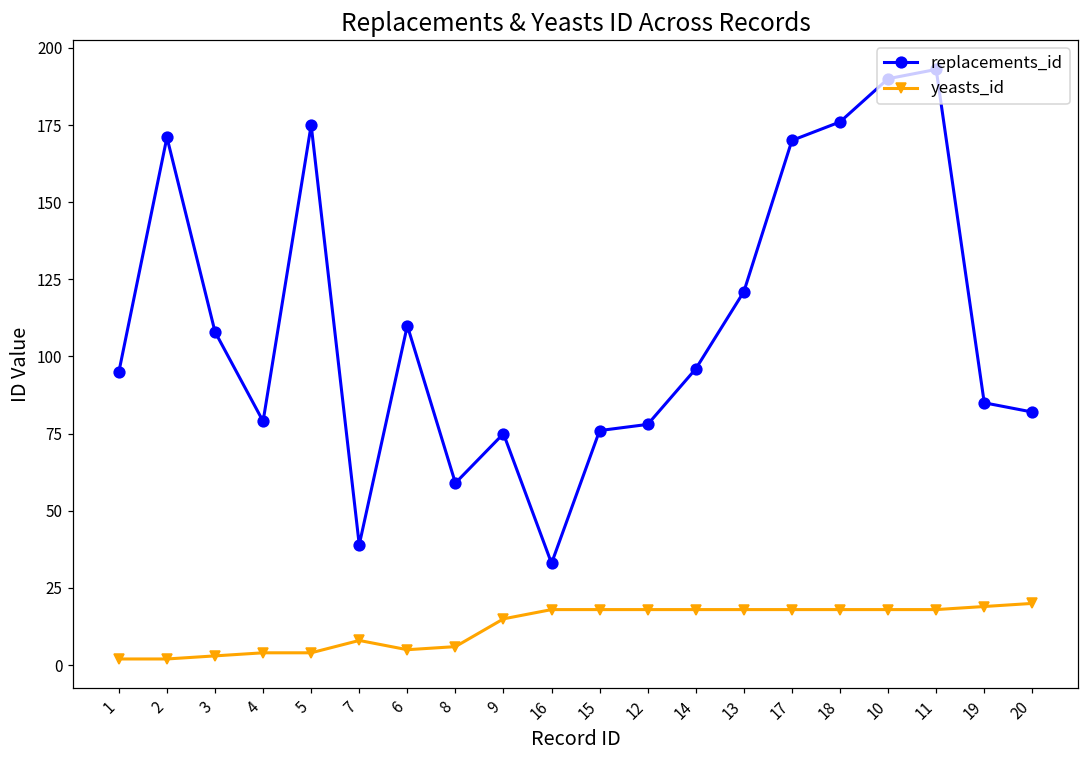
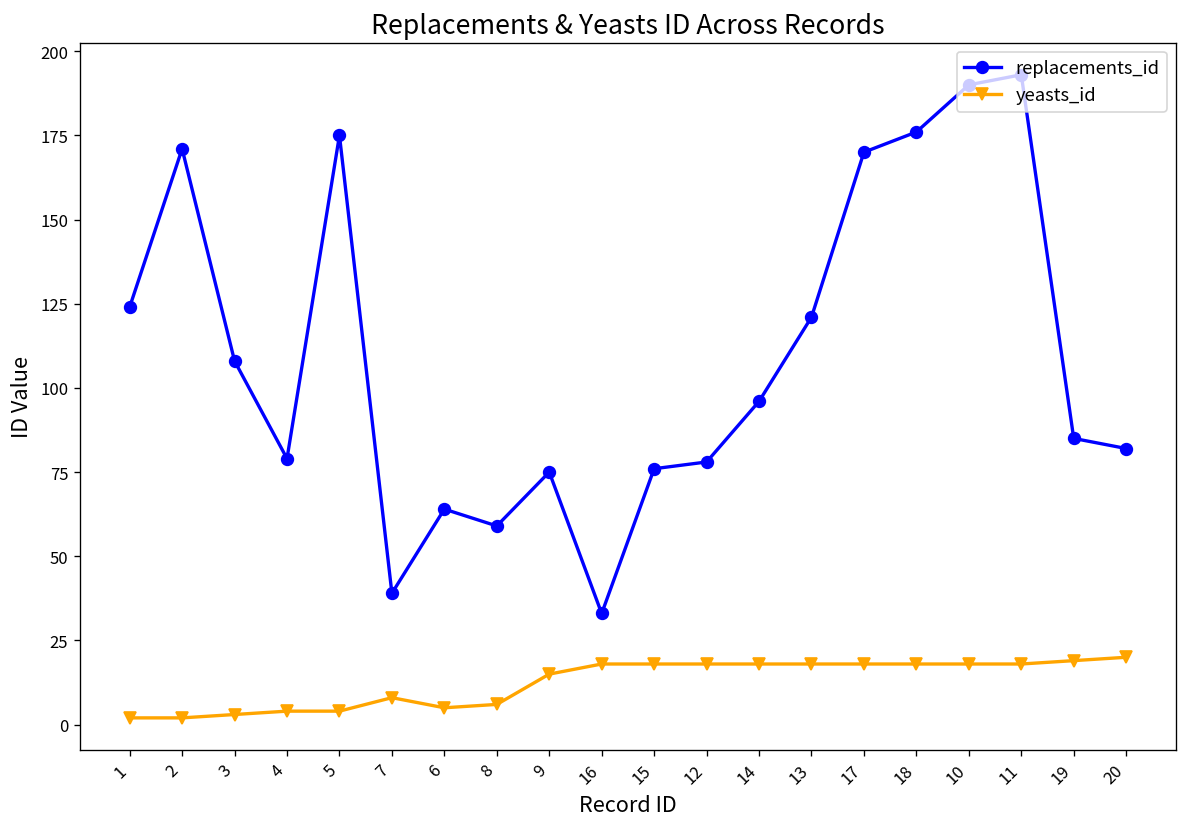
replacements_id, 1: 95 -> 124
replacements_id, 6: 110 -> 64
